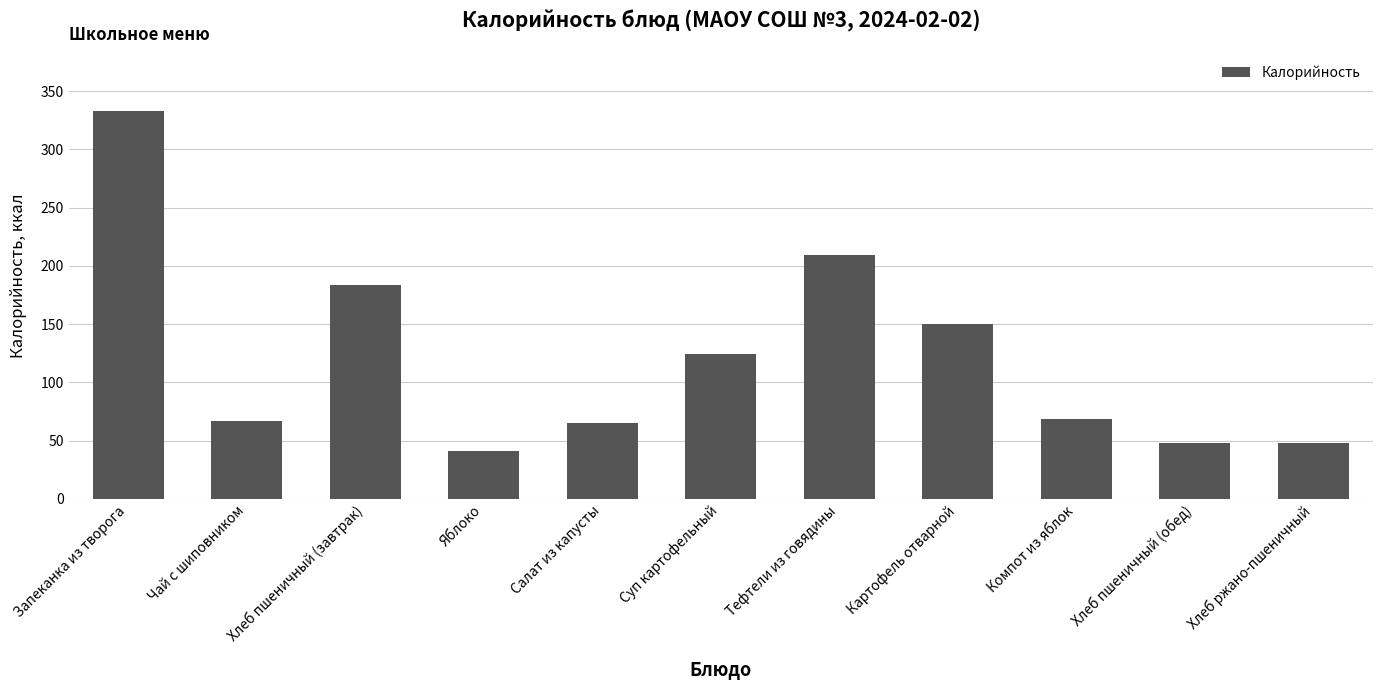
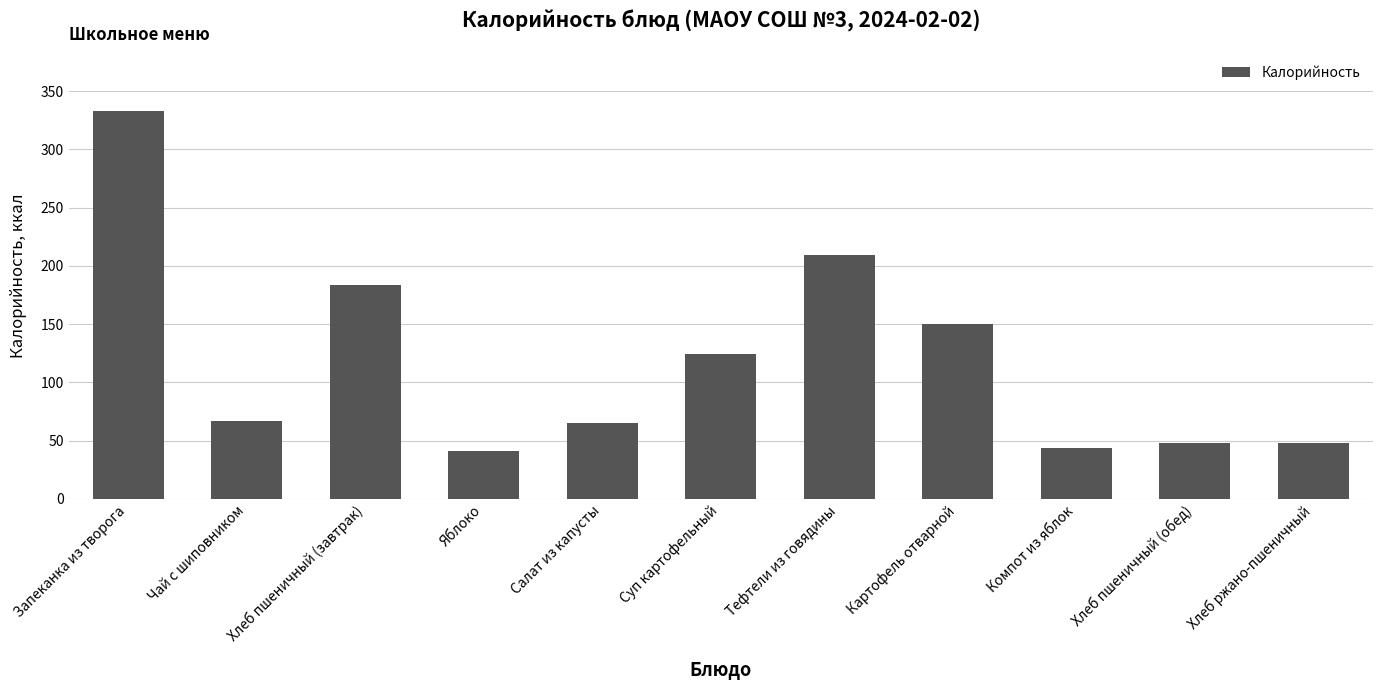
Компот из яблок: 69 -> 44
